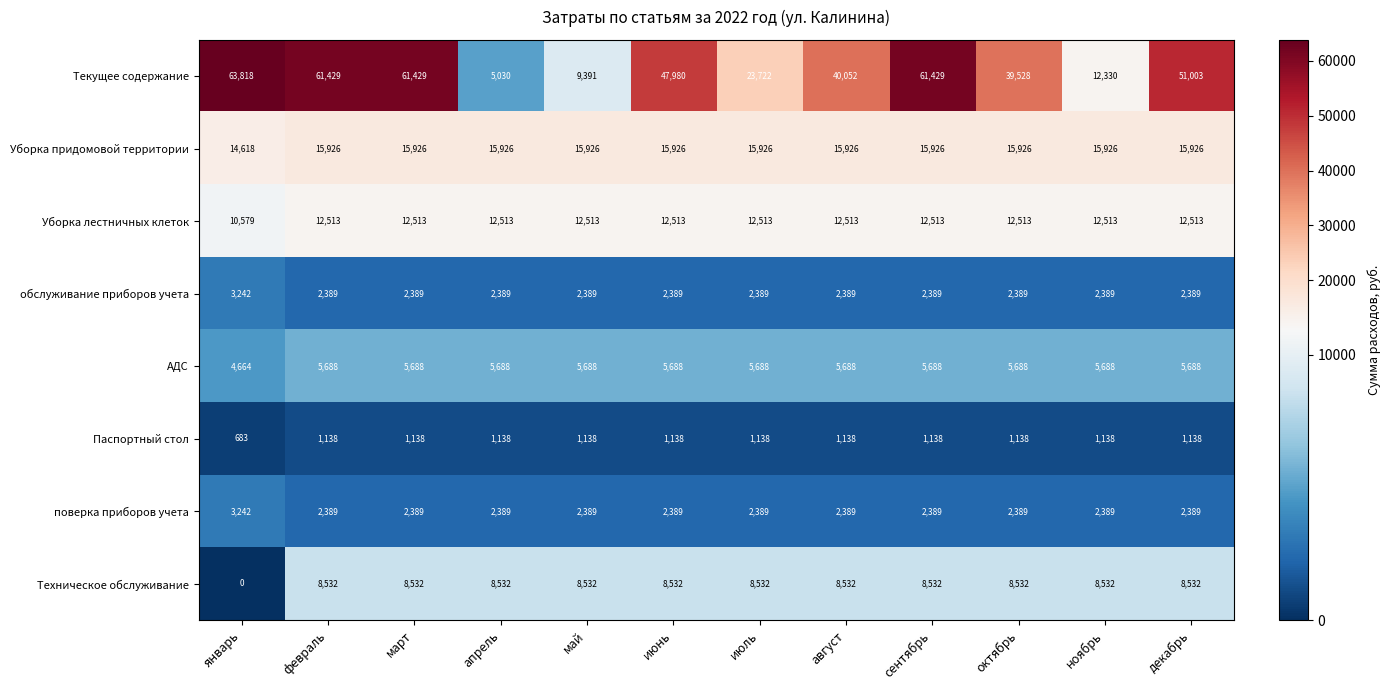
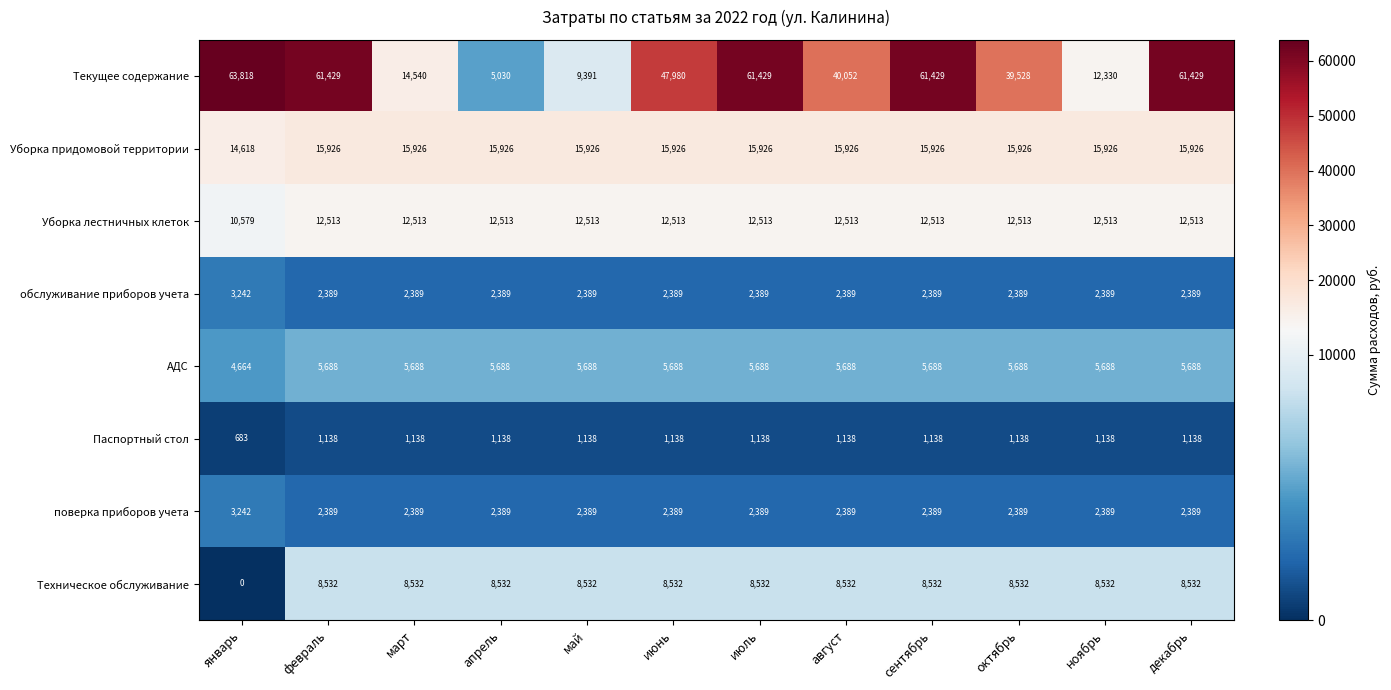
Текущее содержание, март: 61,429 -> 14,540
Текущее содержание, июль: 23,722 -> 61,429
Текущее содержание, декабрь: 51,003 -> 61,429
